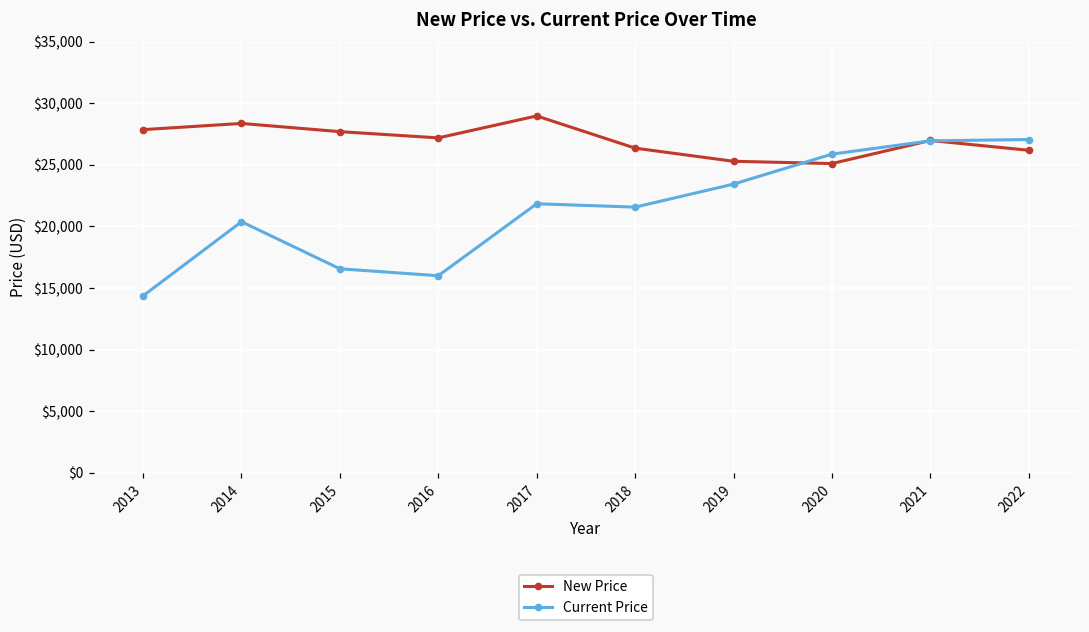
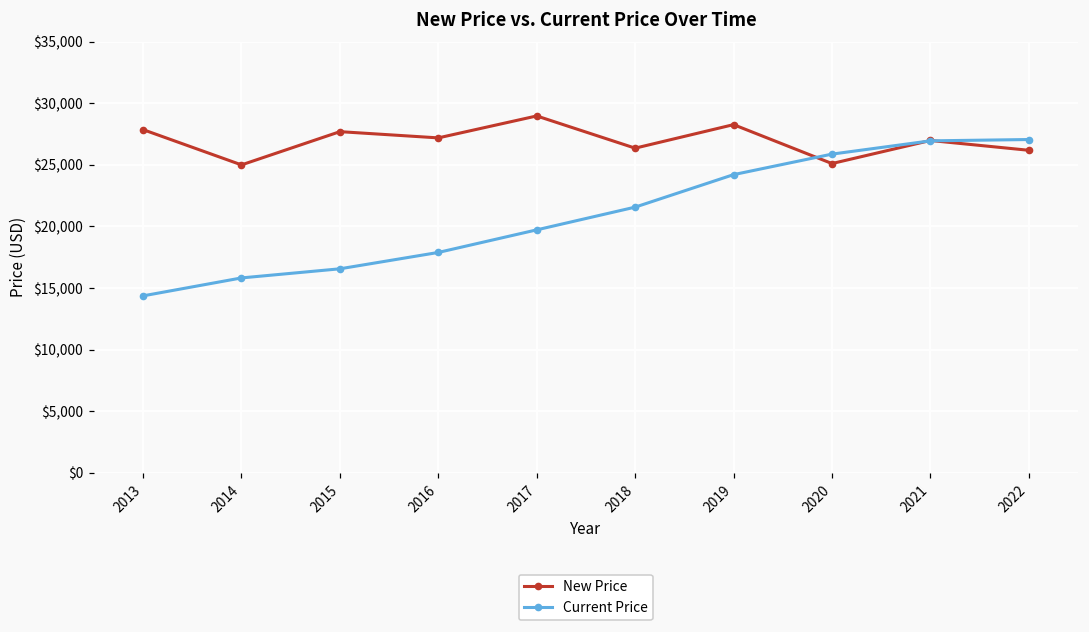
New Price, 2014: $28,400 -> $25,000
Current Price, 2014: $20,400 -> $15,800
Current Price, 2016: $16,000 -> $17,900
Current Price, 2017: $21,800 -> $19,700
New Price, 2019: $25,300 -> $28,300
Current Price, 2019: $23,400 -> $24,200
